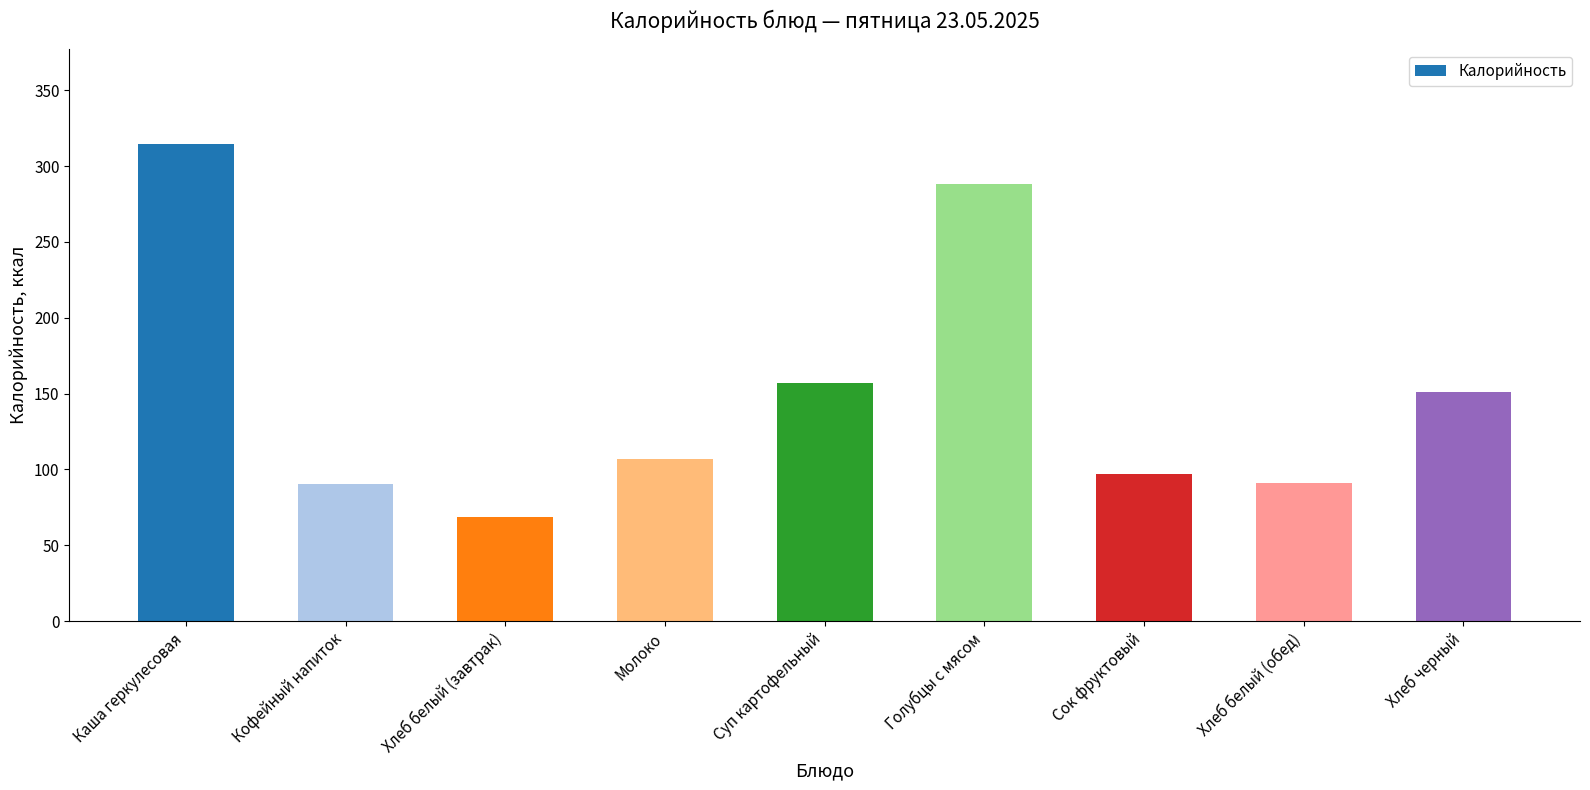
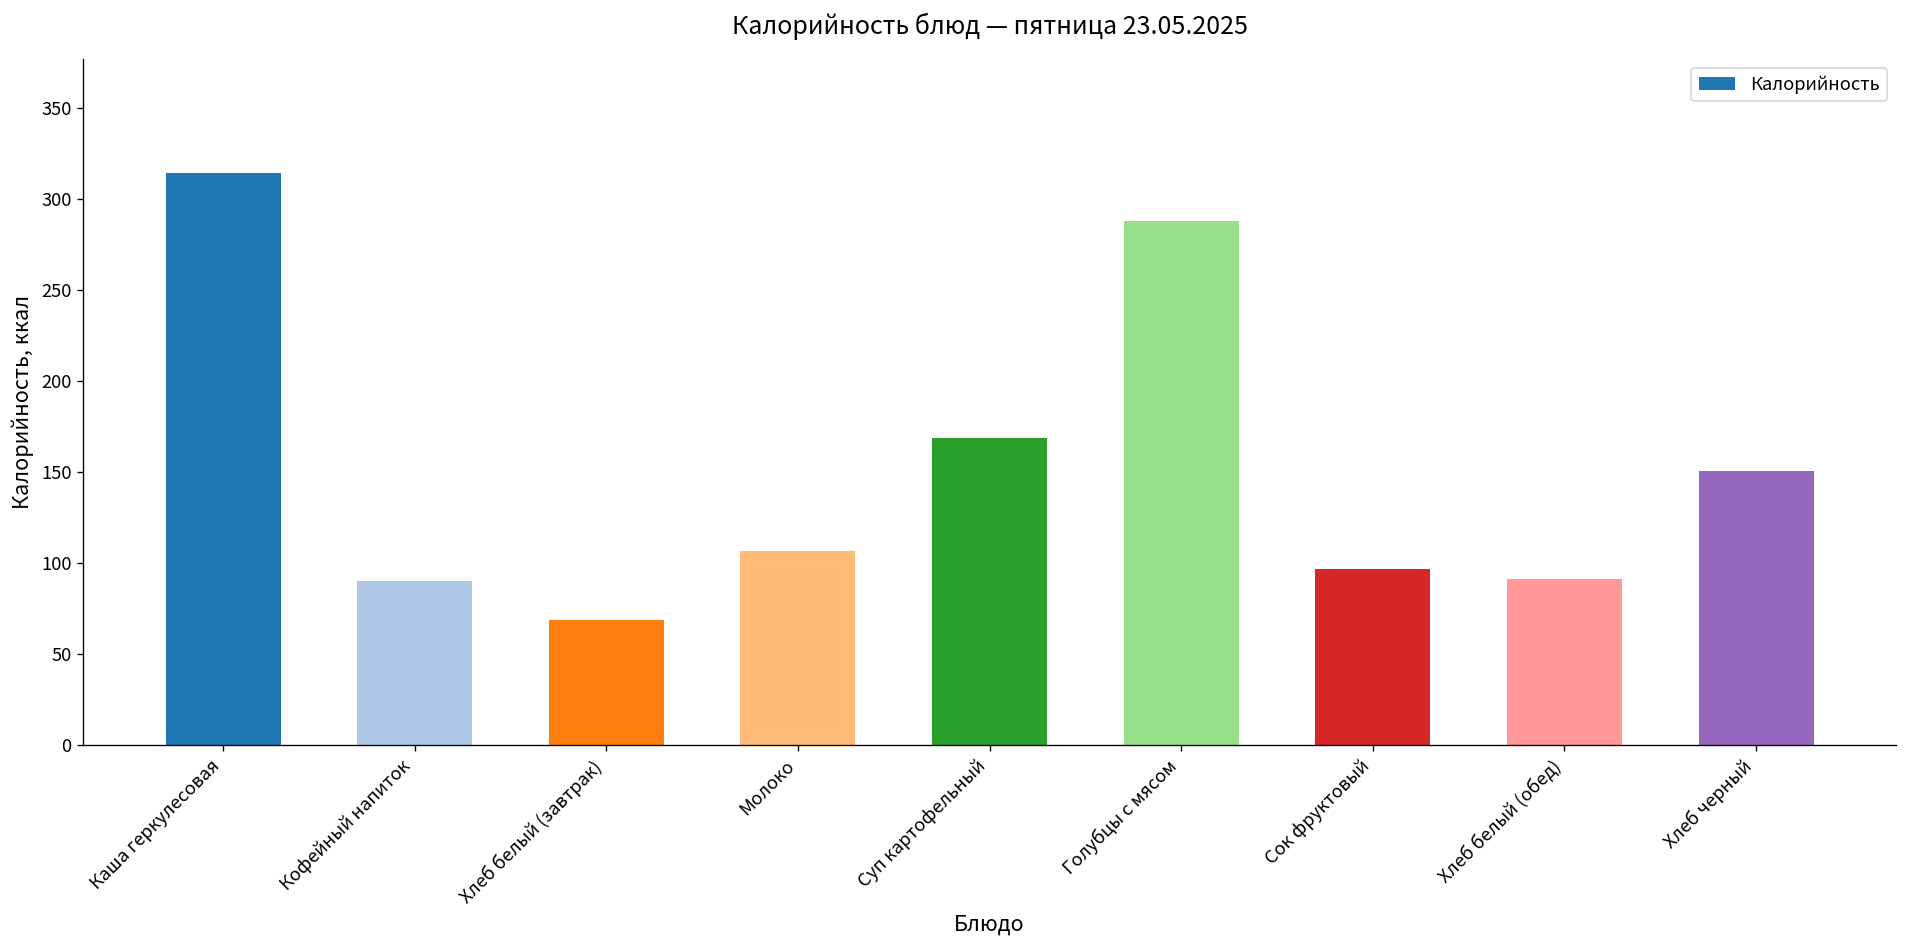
Суп картофельный: 157 -> 169
